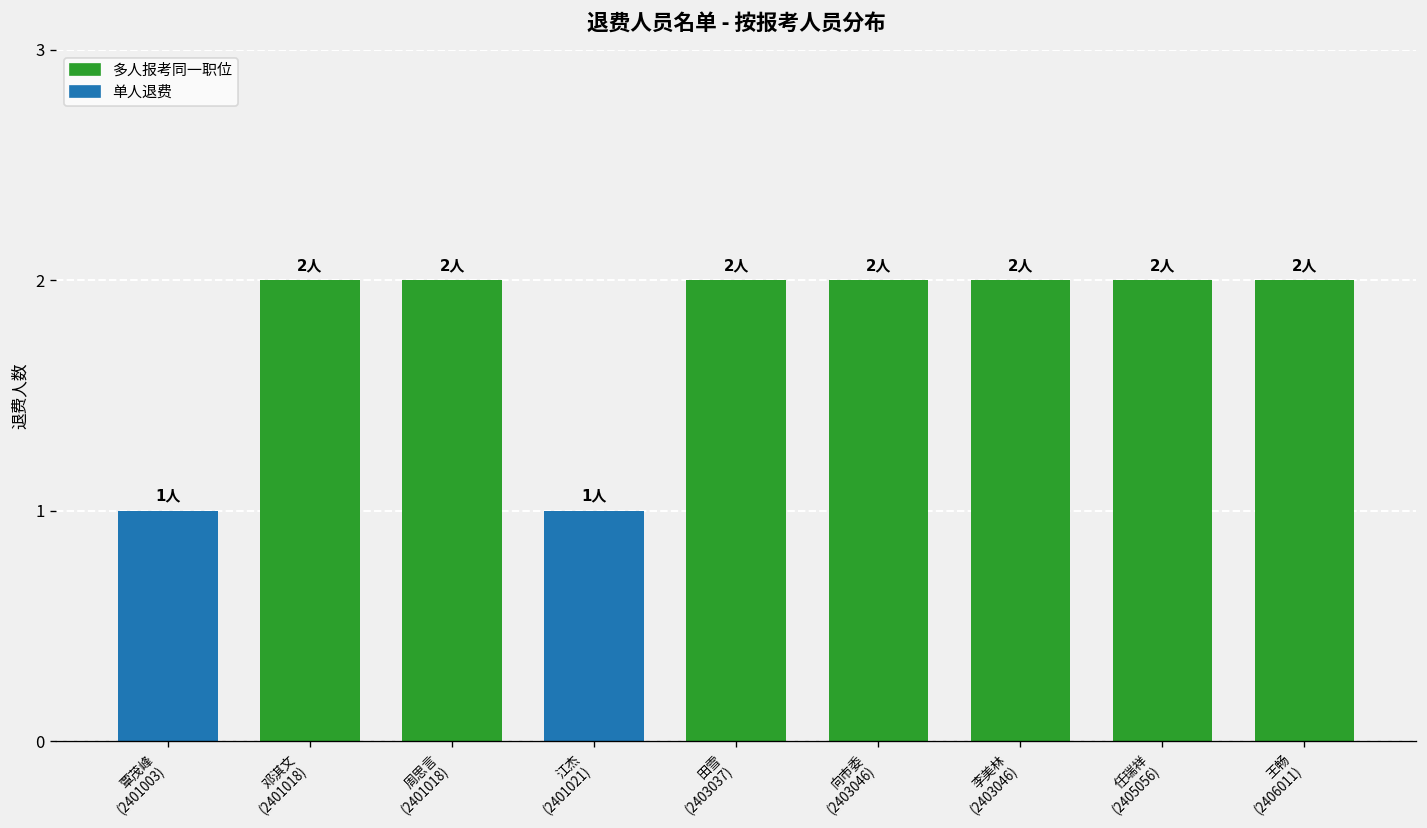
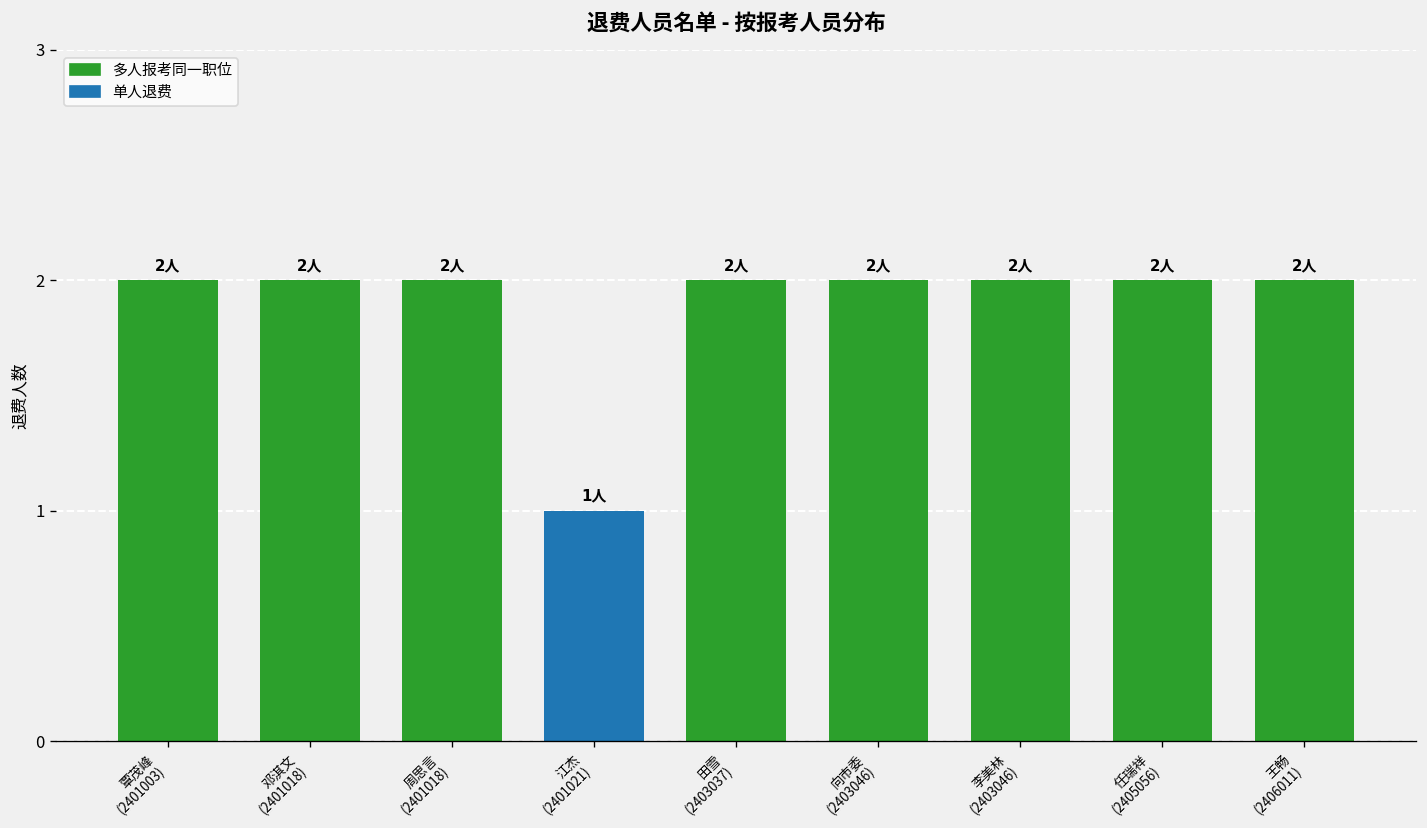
覃茂峰 (2401003): 1人 -> 2人
